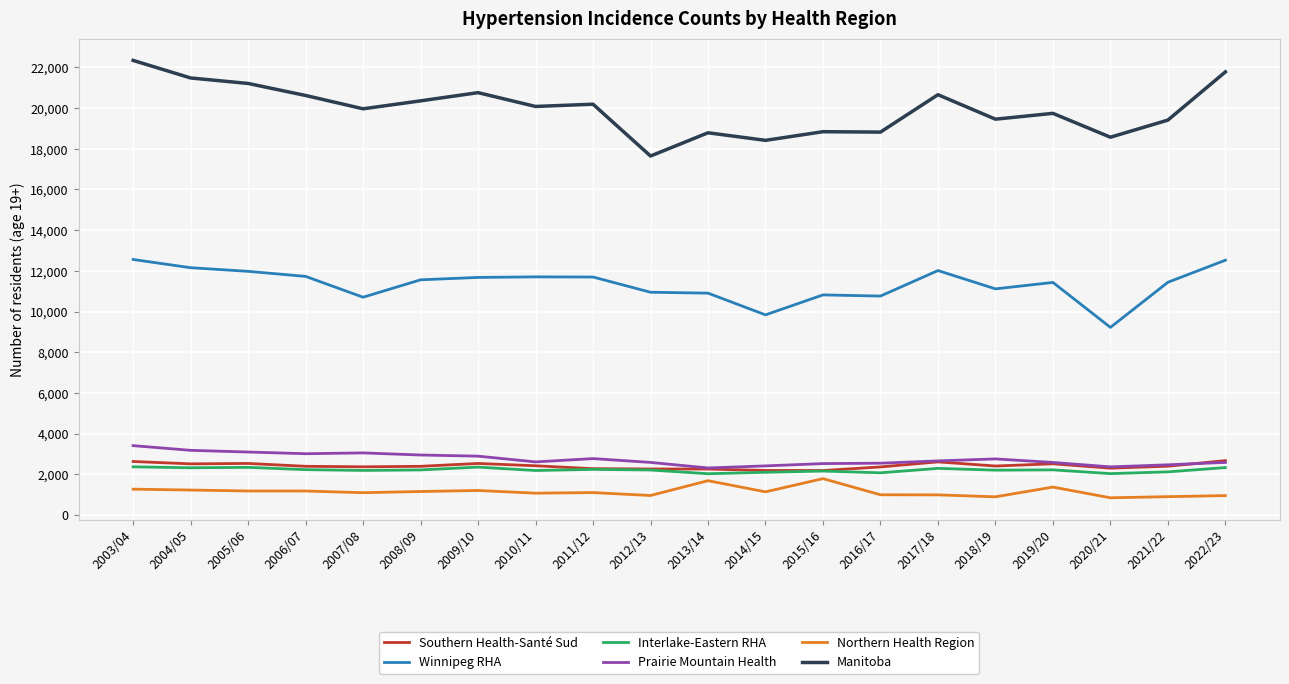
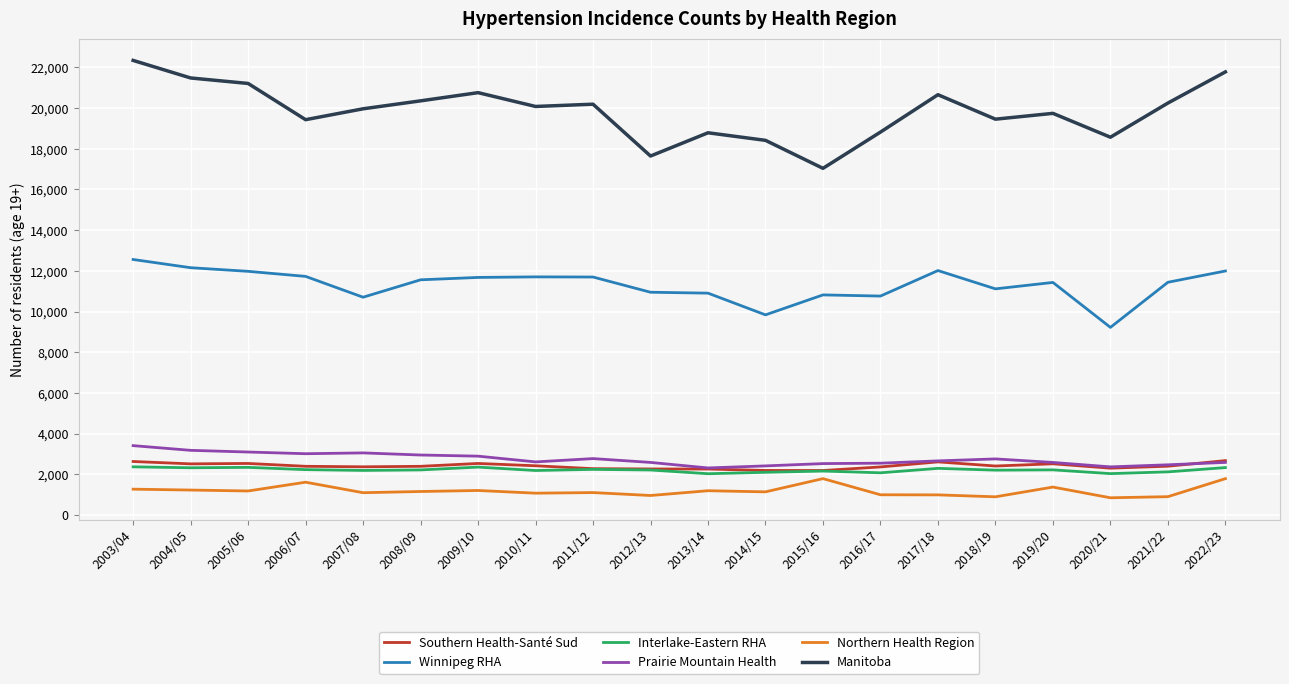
Northern Health Region, 2006/07: 1,200 -> 1,600
Manitoba, 2006/07: 20,600 -> 19,400
Northern Health Region, 2013/14: 1,700 -> 1,200
Manitoba, 2015/16: 18,800 -> 17,000
Manitoba, 2021/22: 19,400 -> 20,300
Winnipeg RHA, 2022/23: 12,500 -> 12,000
Northern Health Region, 2022/23: 1,000 -> 1,800
